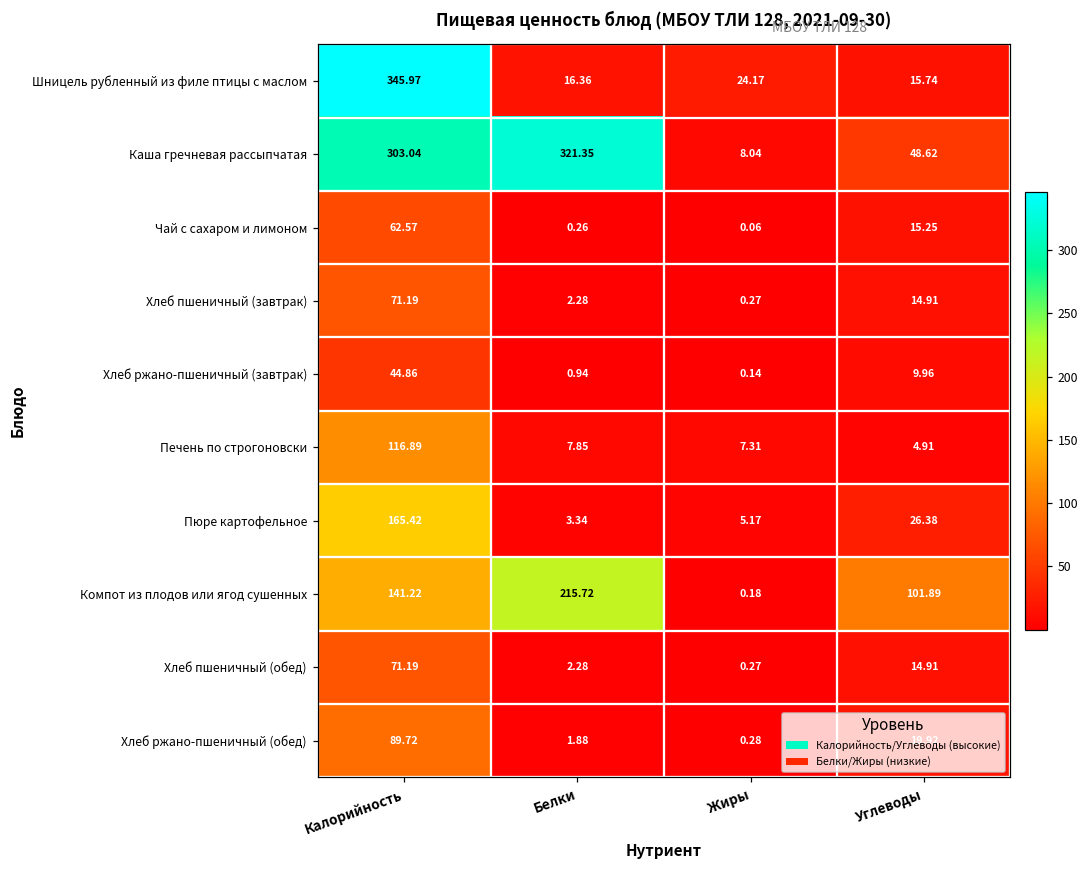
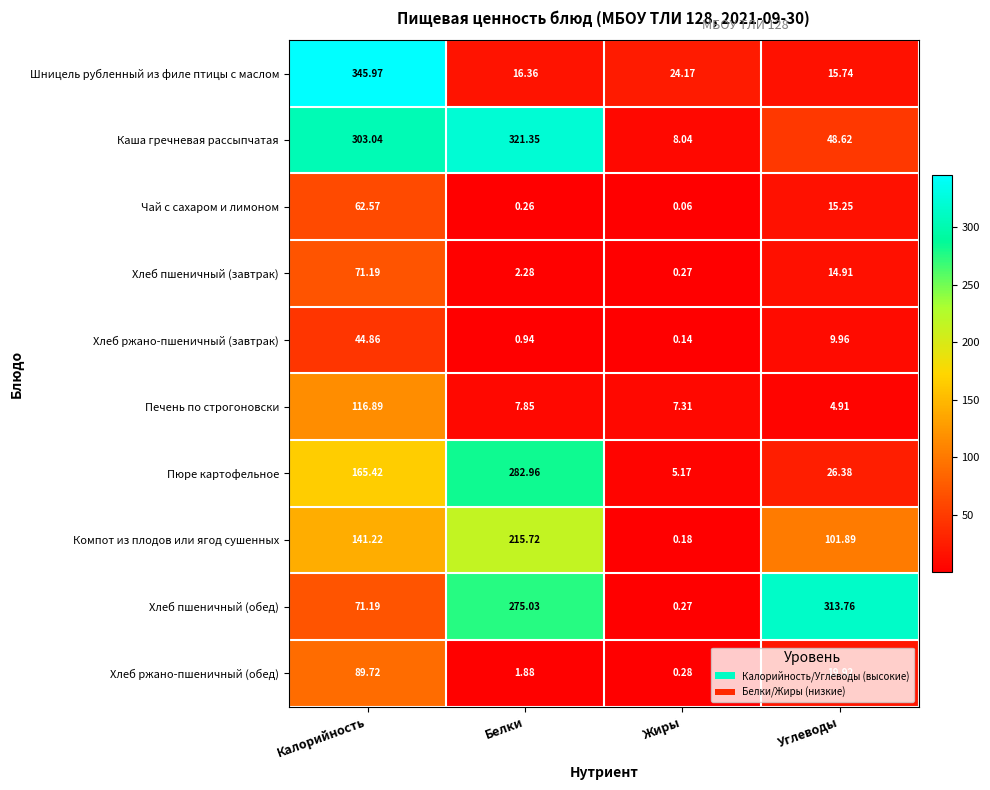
Пюре картофельное, Белки: 3.34 -> 282.96
Хлеб пшеничный (обед), Белки: 2.28 -> 275.03
Хлеб пшеничный (обед), Углеводы: 14.91 -> 313.76
